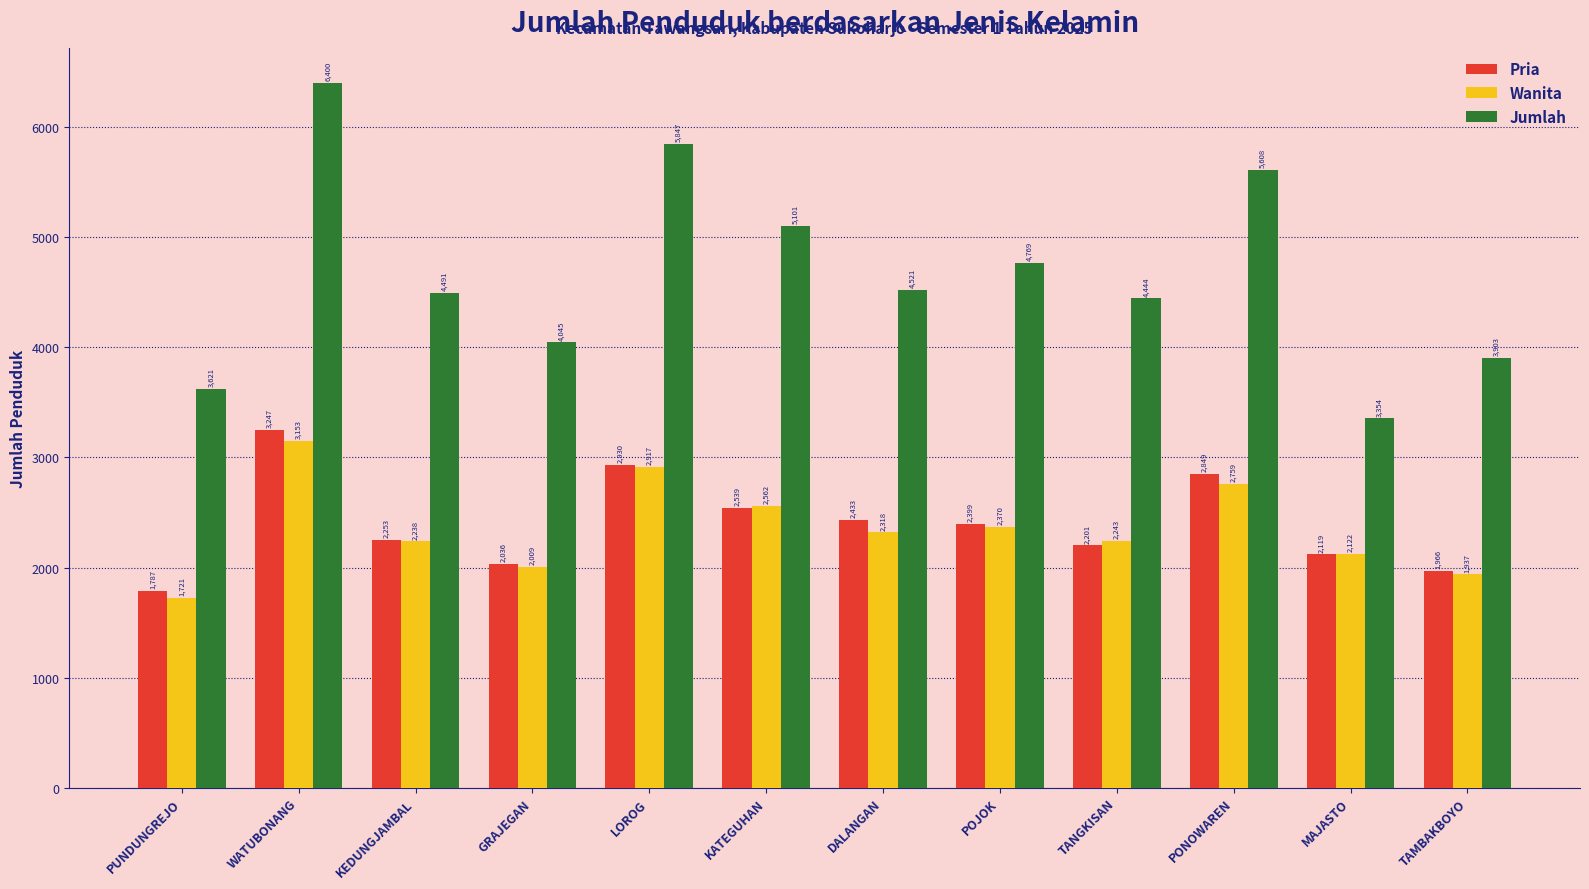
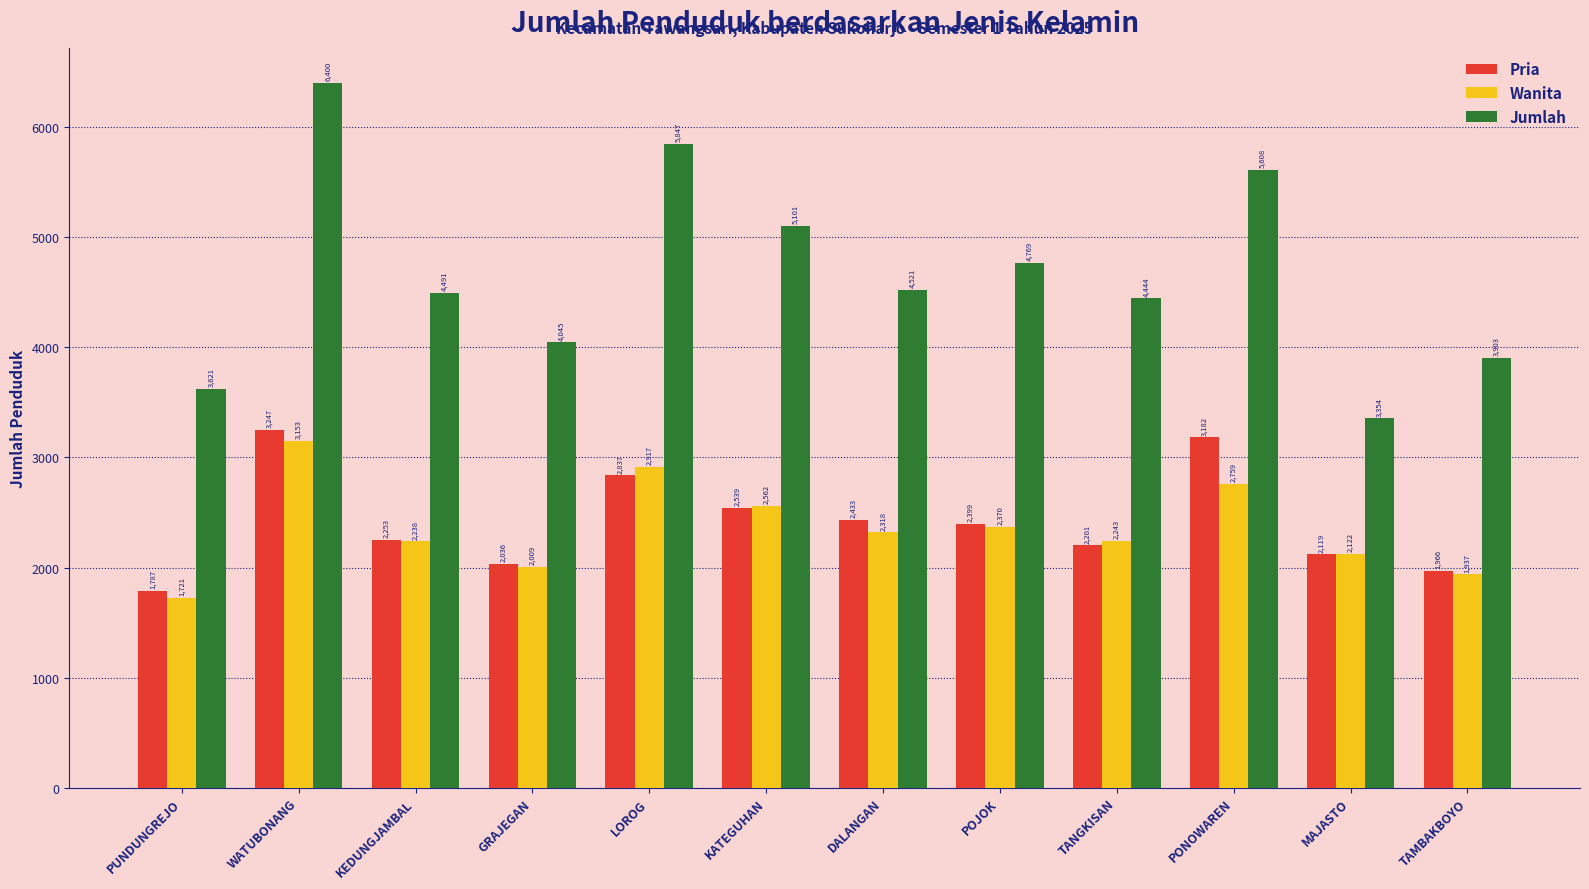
Pria, LOROG: 2,930 -> 2,837
Pria, PONOWAREN: 2,849 -> 3,182
